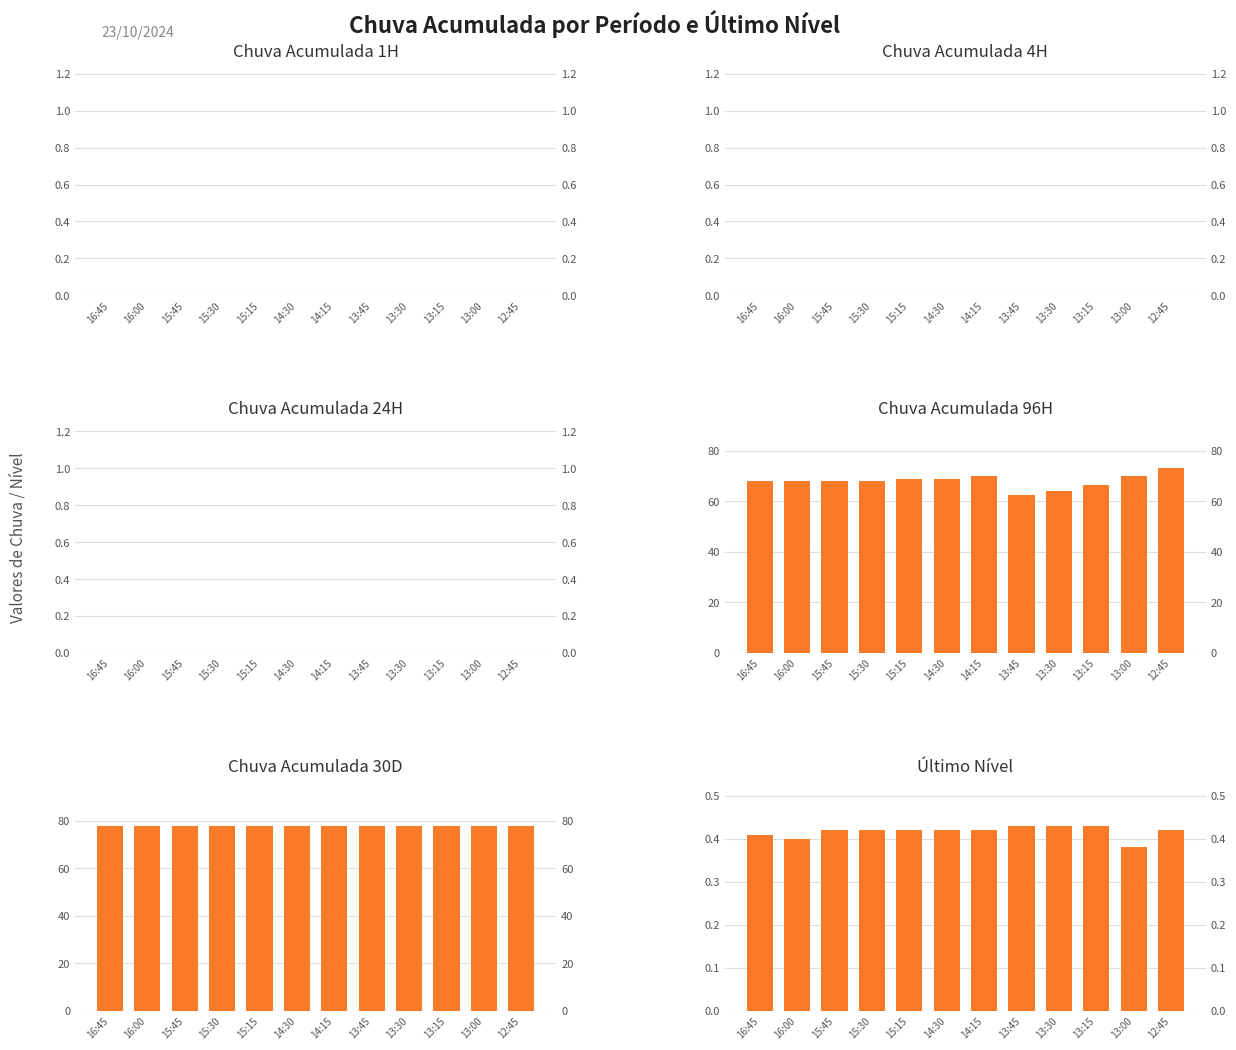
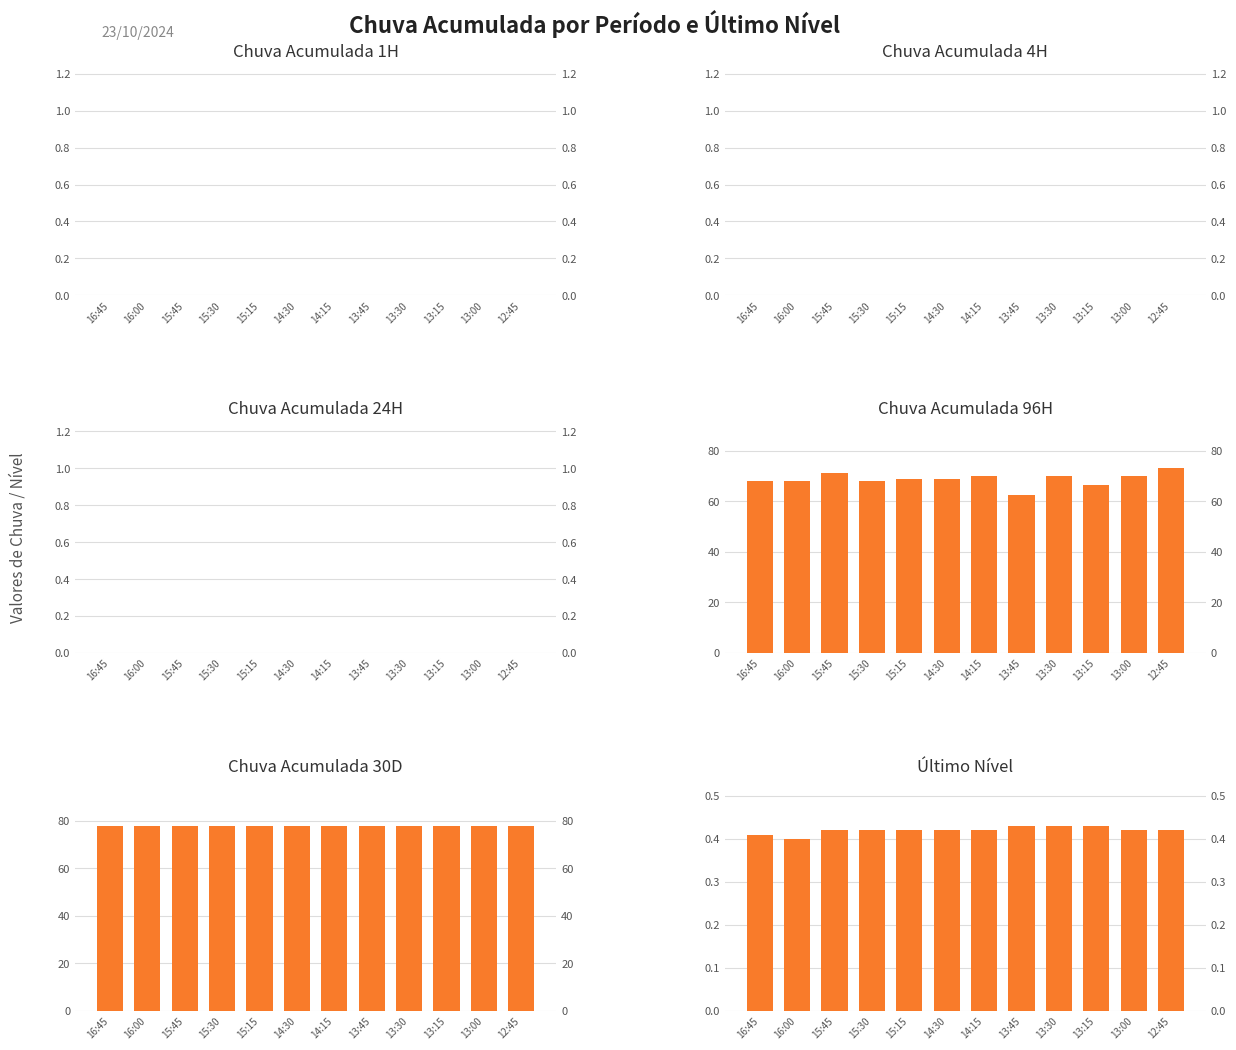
Chuva Acumulada 96H, 15:45: 68 -> 71
Chuva Acumulada 96H, 13:30: 64 -> 70
Último Nível, 13:00: 0.38 -> 0.42
